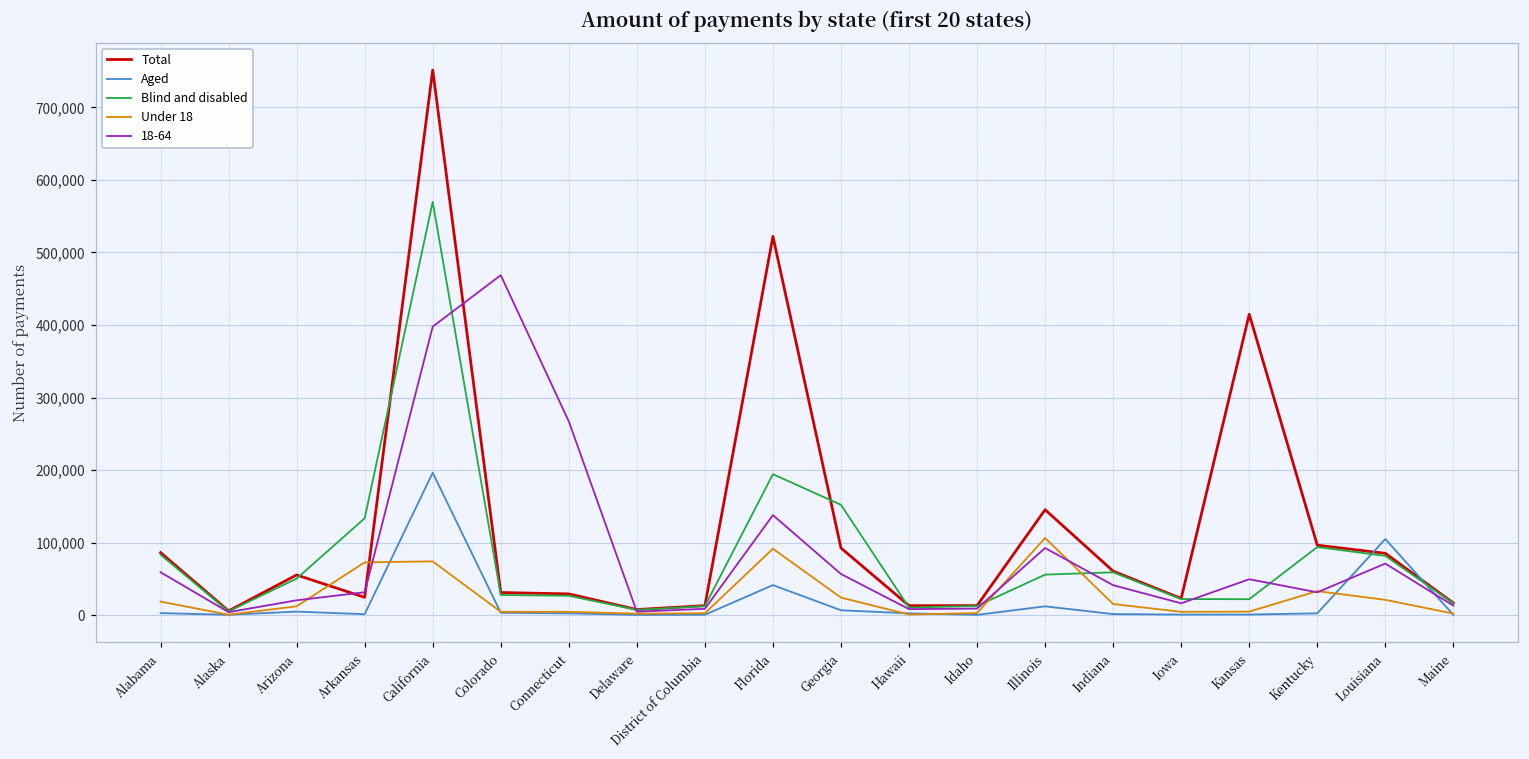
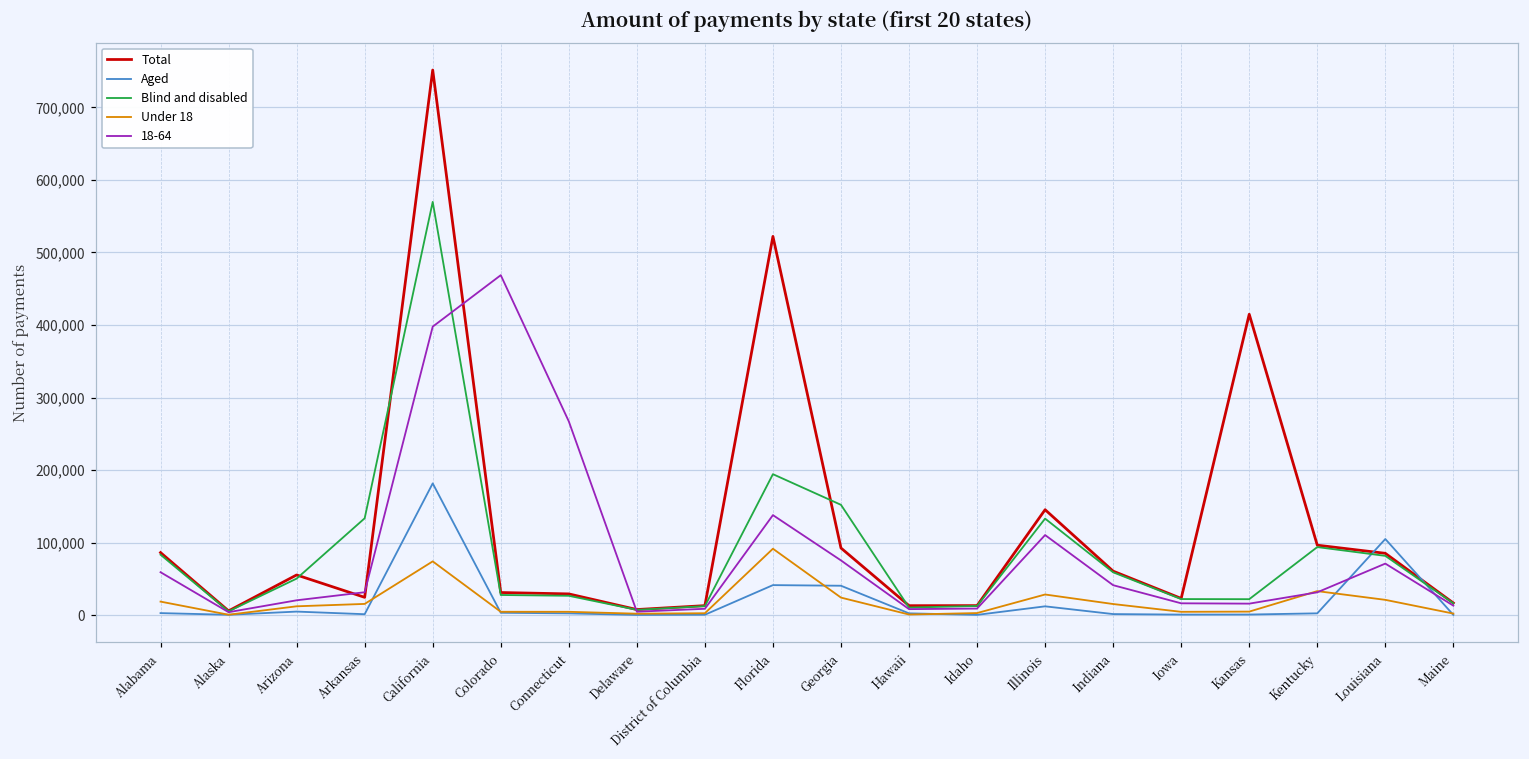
Under 18, Arkansas: 70,000 -> 20,000
Aged, California: 200,000 -> 180,000
Aged, Georgia: 10,000 -> 40,000
18-64, Georgia: 60,000 -> 80,000
Blind and disabled, Illinois: 60,000 -> 130,000
Under 18, Illinois: 110,000 -> 30,000
18-64, Illinois: 90,000 -> 110,000
18-64, Kansas: 50,000 -> 20,000
